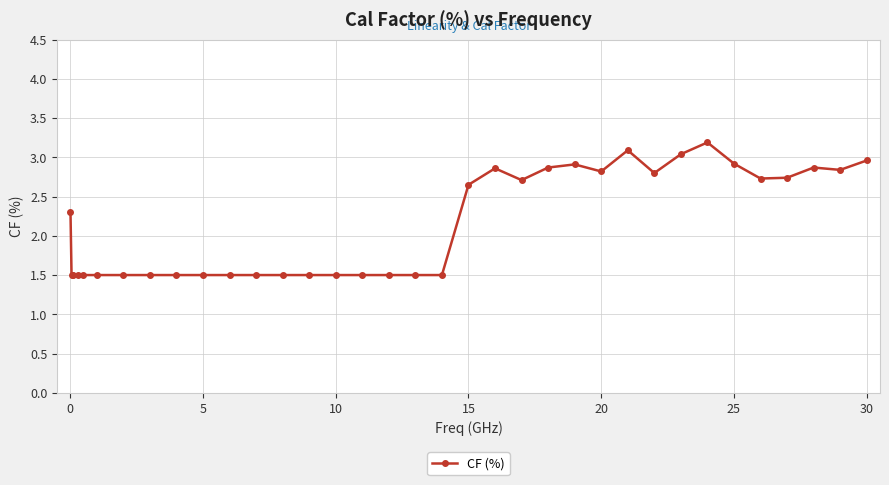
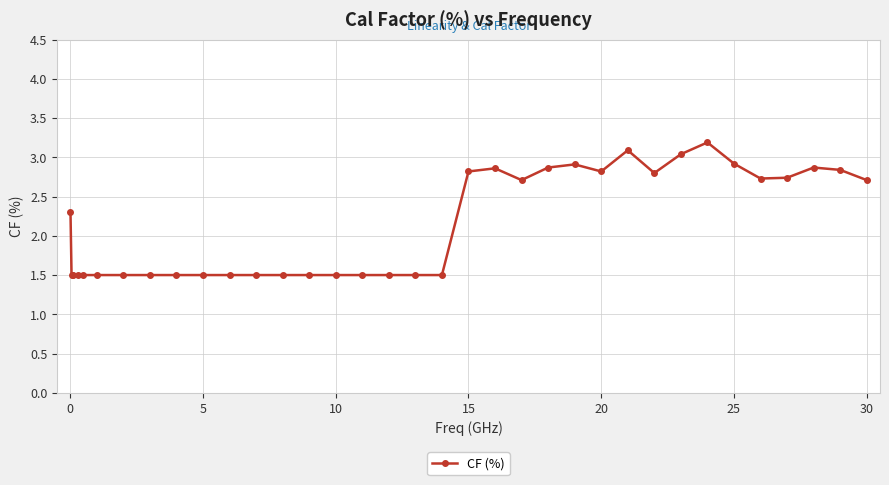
15: 2.7 -> 2.8
30: 3.0 -> 2.7
